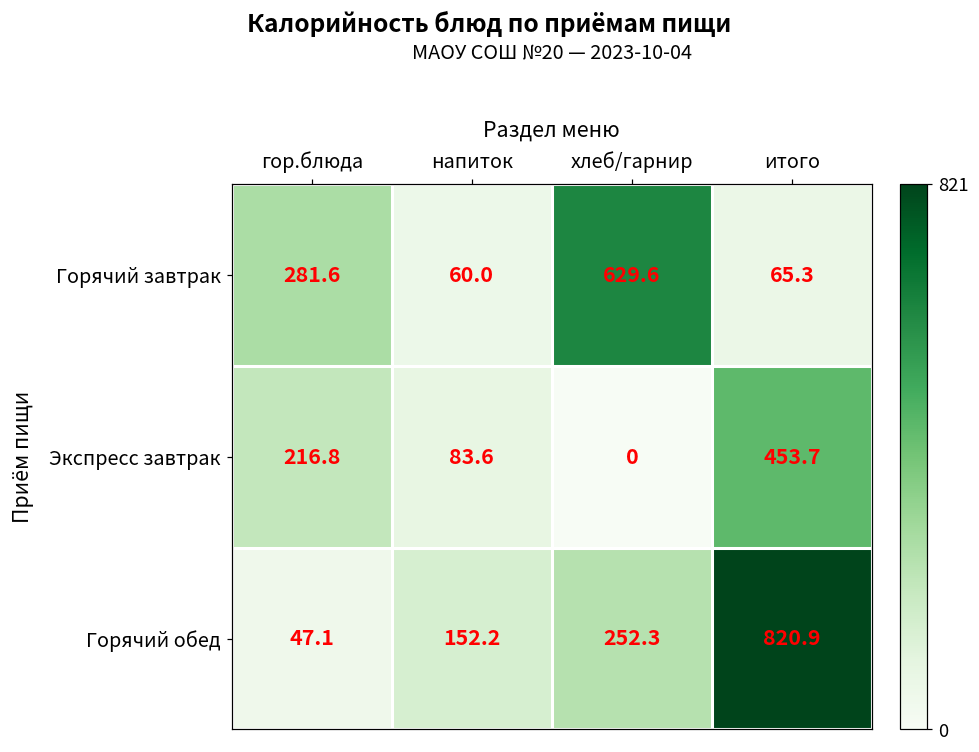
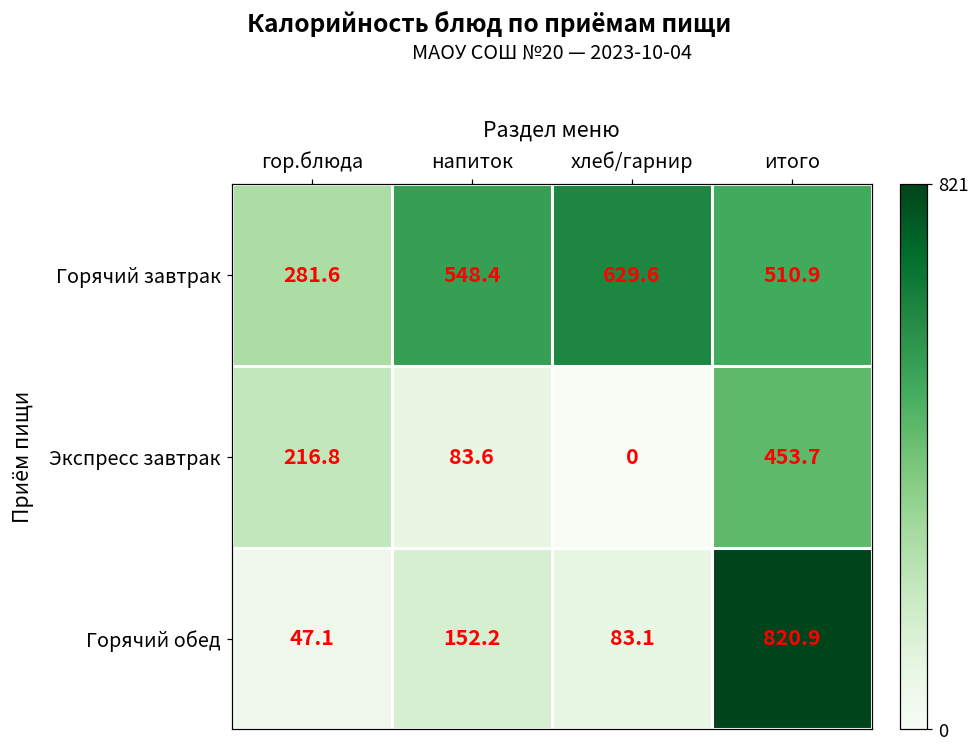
Горячий завтрак, напиток: 60.0 -> 548.4
Горячий завтрак, итого: 65.3 -> 510.9
Горячий обед, хлеб/гарнир: 252.3 -> 83.1
